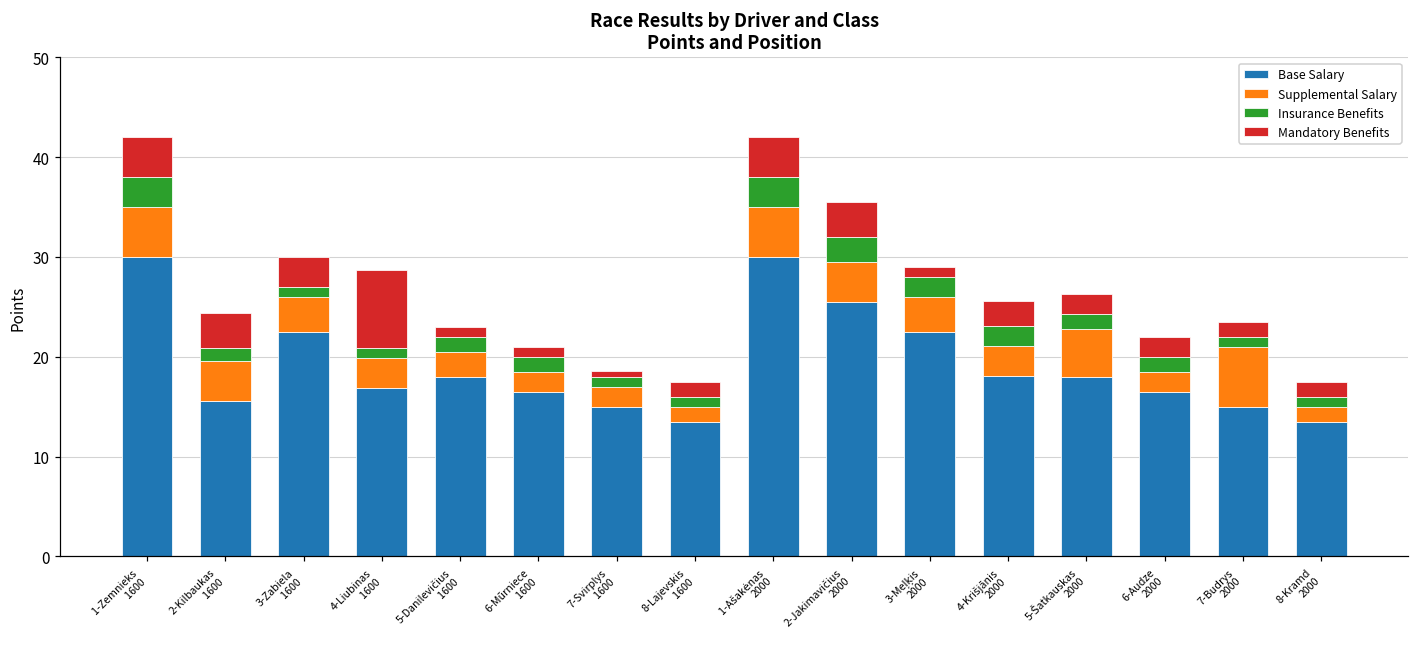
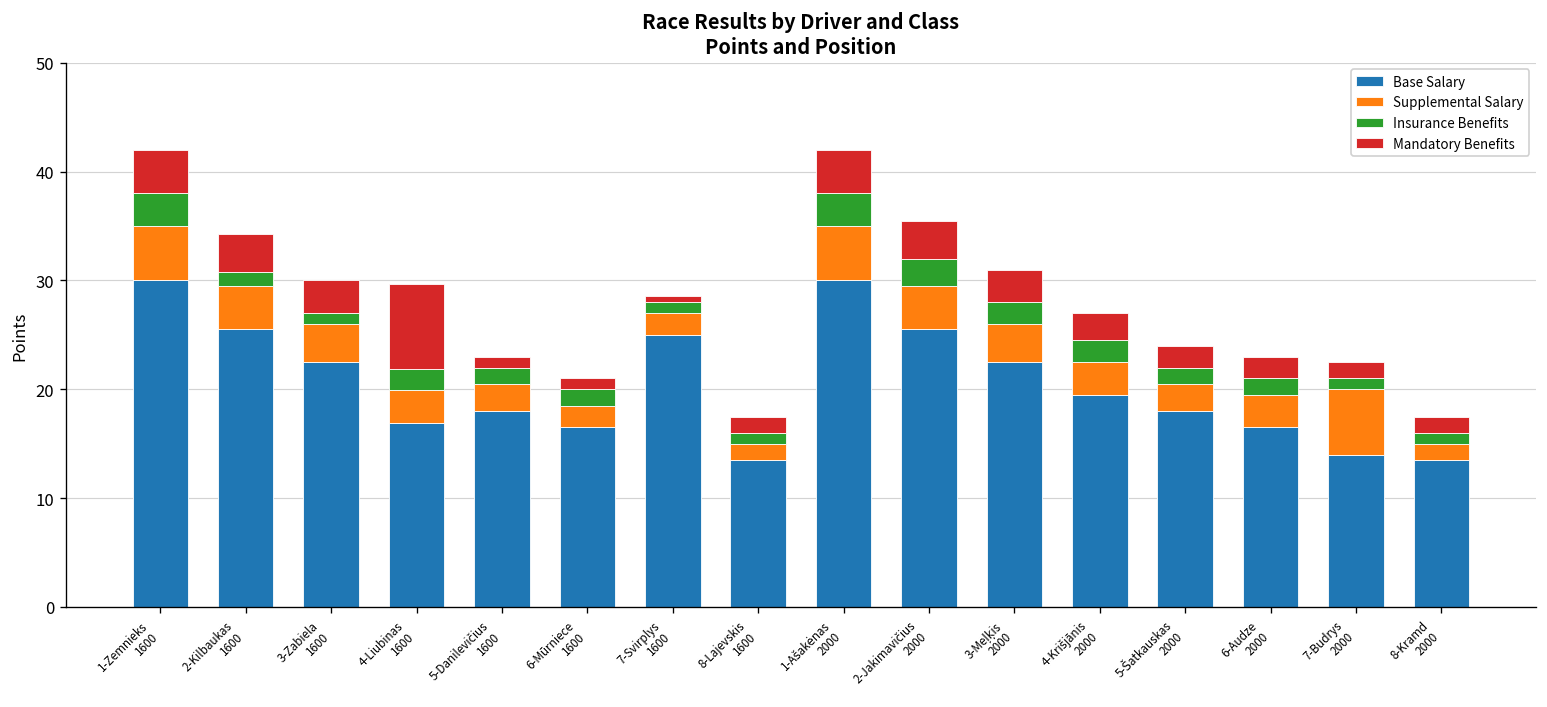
Base Salary, 2-Kilbaukas 1600: 16 -> 26
Insurance Benefits, 4-Liubinas 1600: 1 -> 2
Base Salary, 7-Svirplys 1600: 15 -> 25
Mandatory Benefits, 3-Meļķis 2000: 1 -> 3
Base Salary, 4-Krišjānis 2000: 18 -> 20
Supplemental Salary, 5-Šatkauskas 2000: 5 -> 3
Supplemental Salary, 6-Audze 2000: 2 -> 3
Base Salary, 7-Budrys 2000: 15 -> 14
